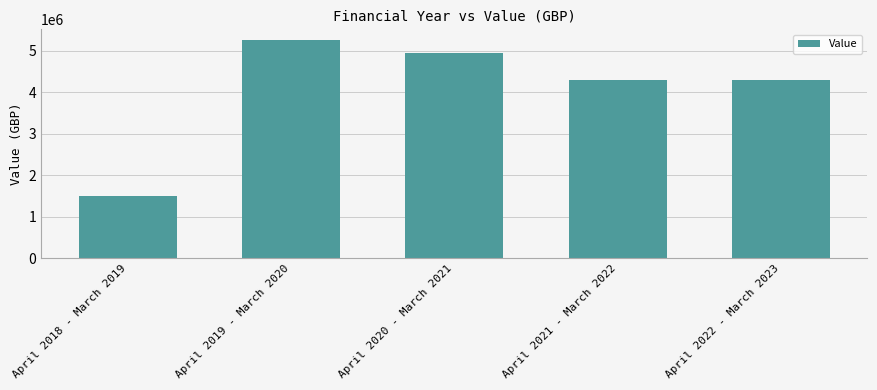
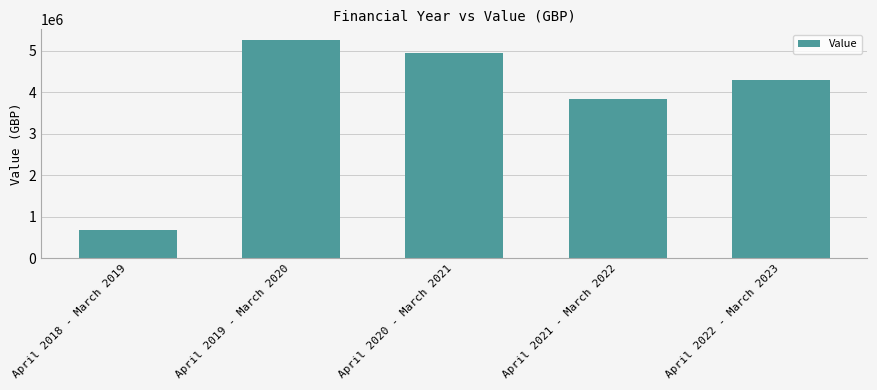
April 2018 - March 2019: 1500000 -> 700000
April 2021 - March 2022: 4300000 -> 3800000
